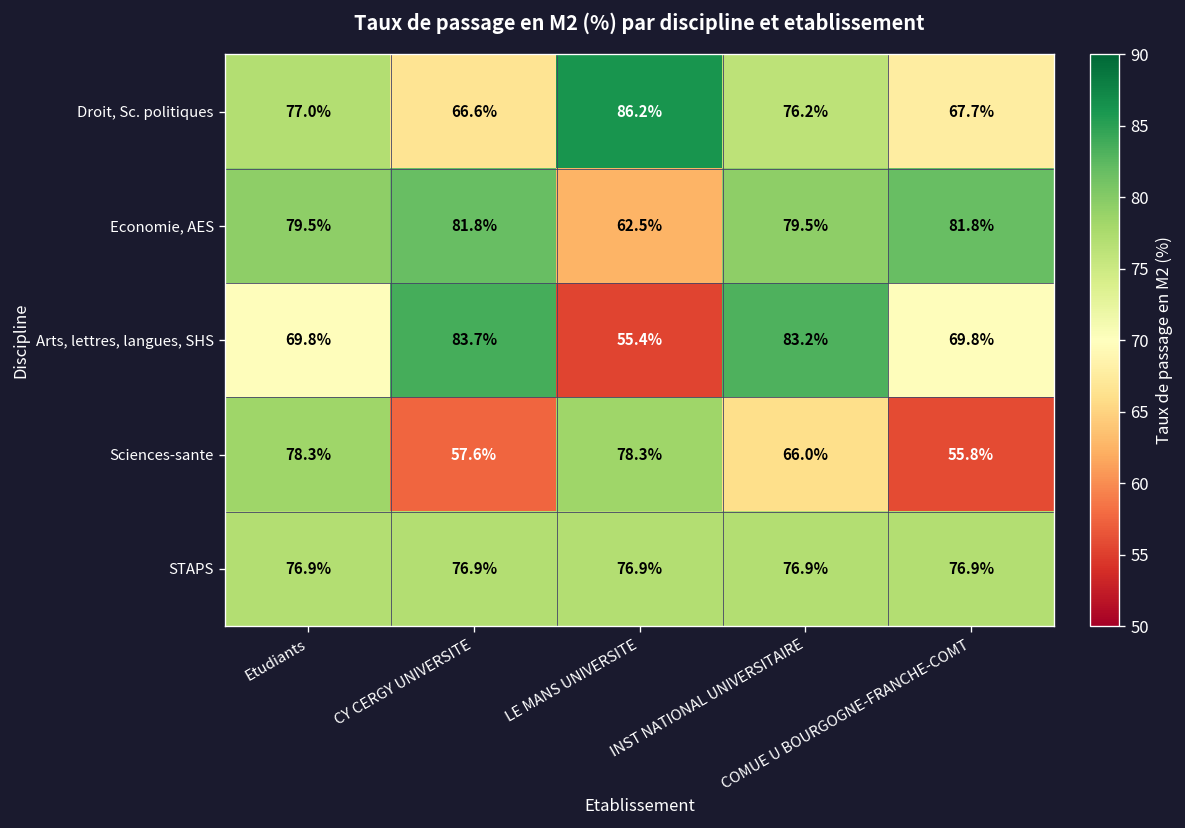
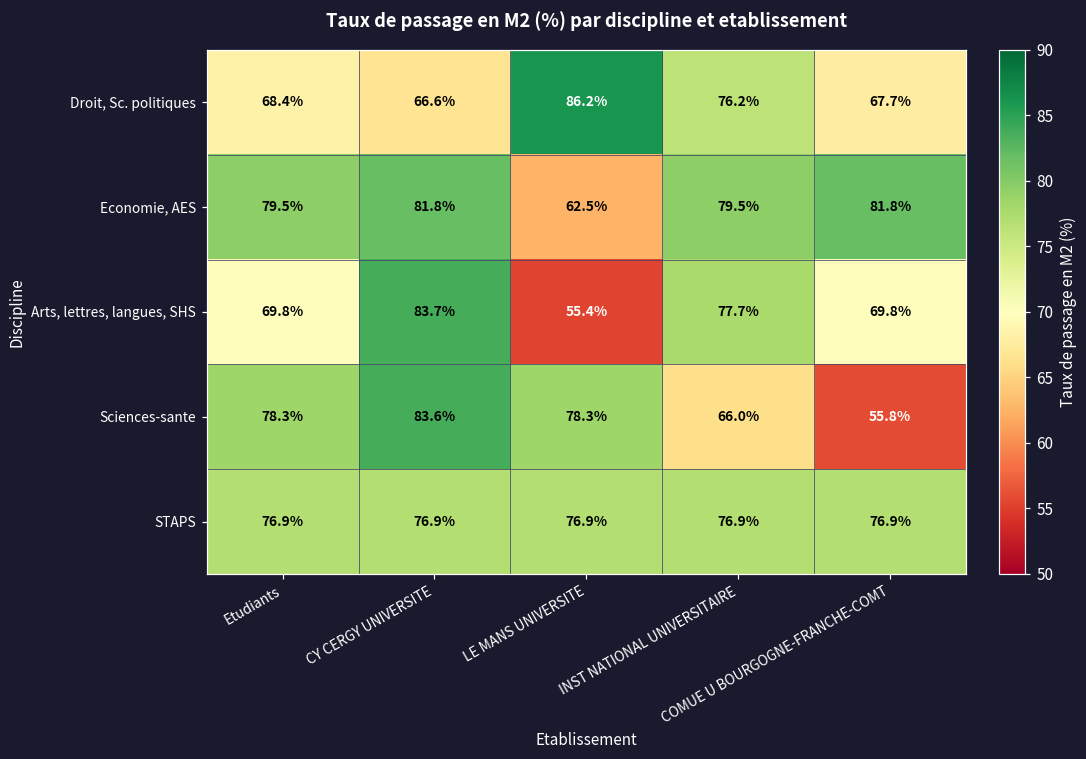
Droit, Sc. politiques, Etudiants: 77.0% -> 68.4%
Arts, lettres, langues, SHS, INST NATIONAL UNIVERSITAIRE: 83.2% -> 77.7%
Sciences-sante, CY CERGY UNIVERSITE: 57.6% -> 83.6%
